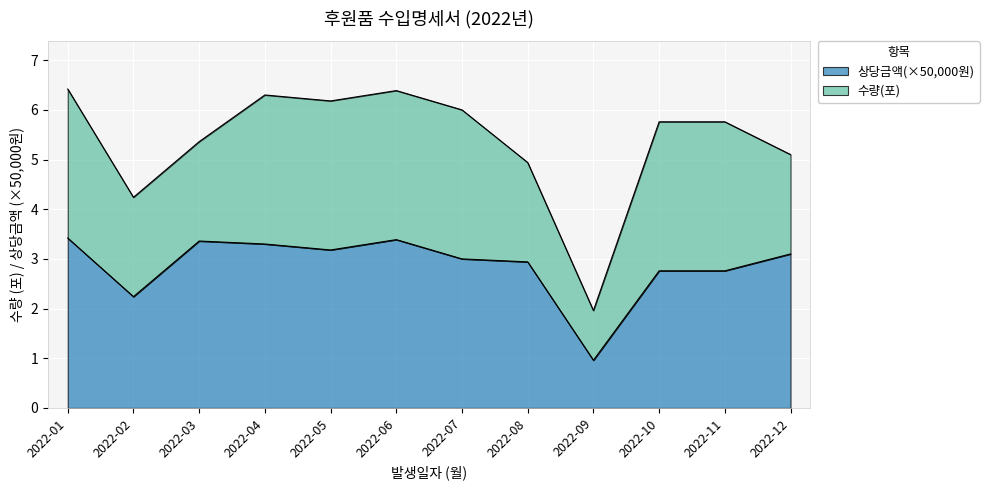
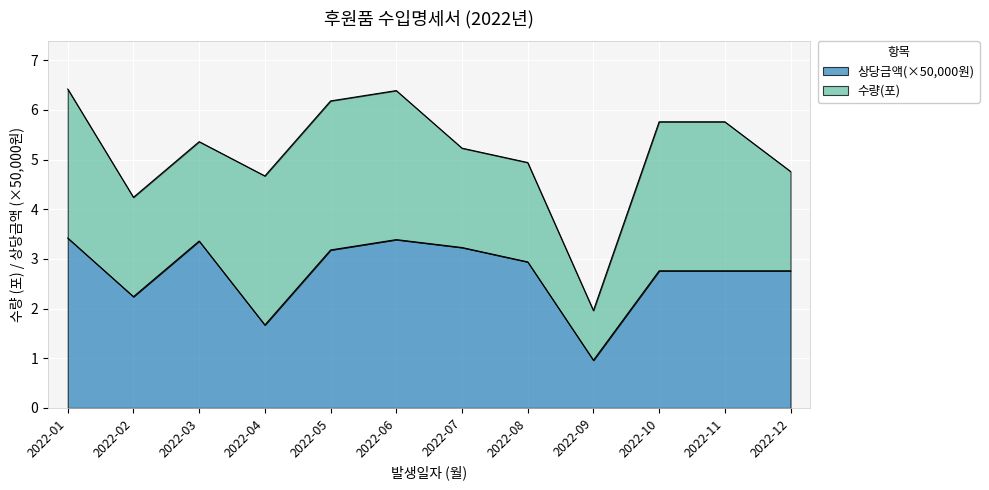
상당금액(×50,000원), 2022-04: 3.3 -> 1.7
상당금액(×50,000원), 2022-07: 3.0 -> 3.2
수량(포), 2022-07: 3 -> 2
상당금액(×50,000원), 2022-12: 3.1 -> 2.8
